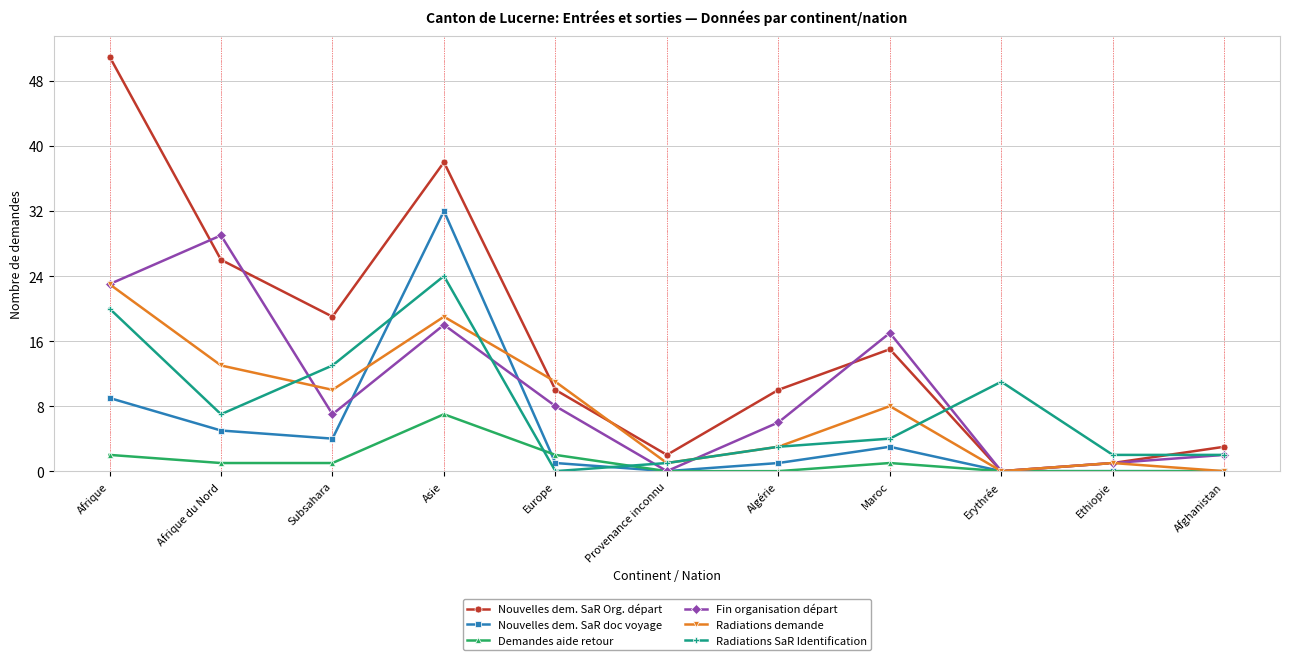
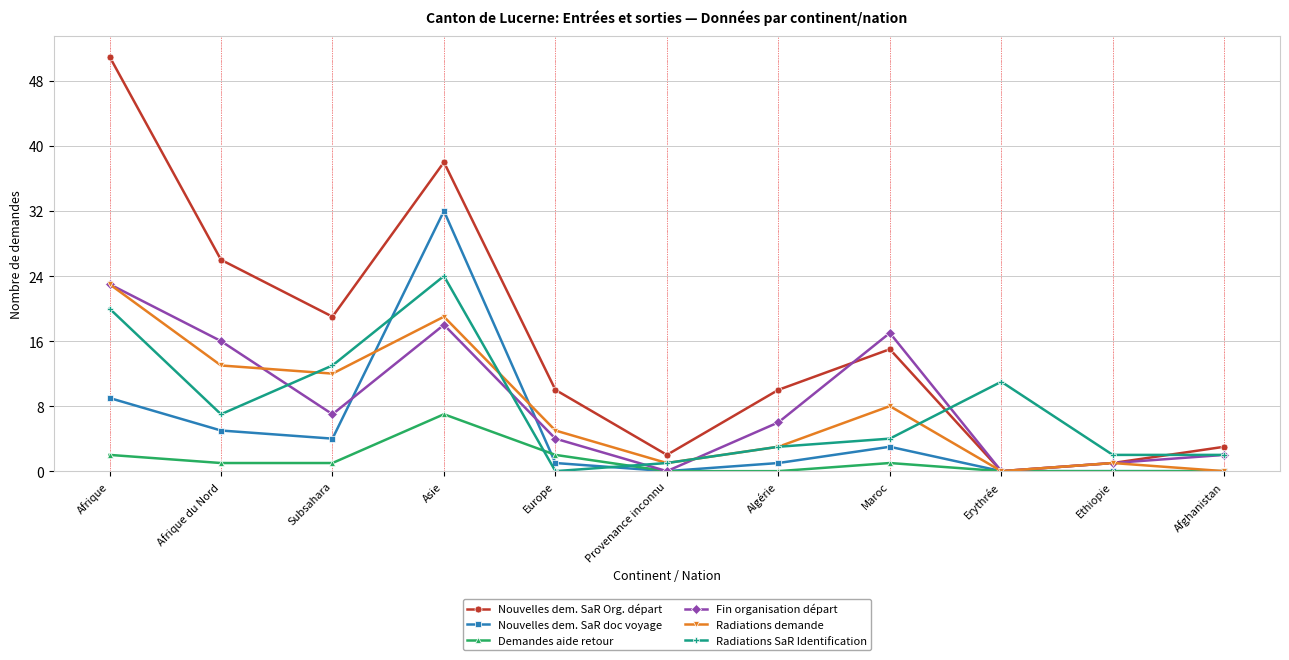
Fin organisation départ, Afrique du Nord: 29 -> 16
Radiations demande, Subsahara: 10 -> 12
Fin organisation départ, Europe: 8 -> 4
Radiations demande, Europe: 11 -> 5
